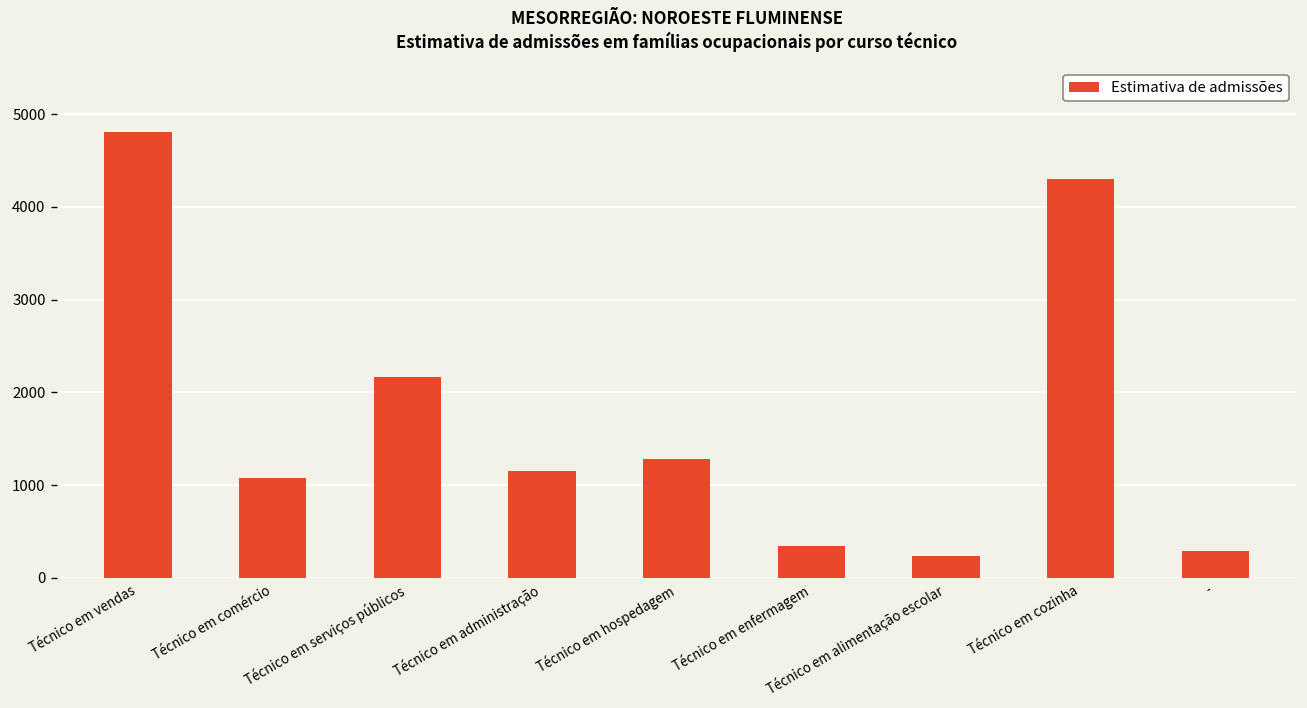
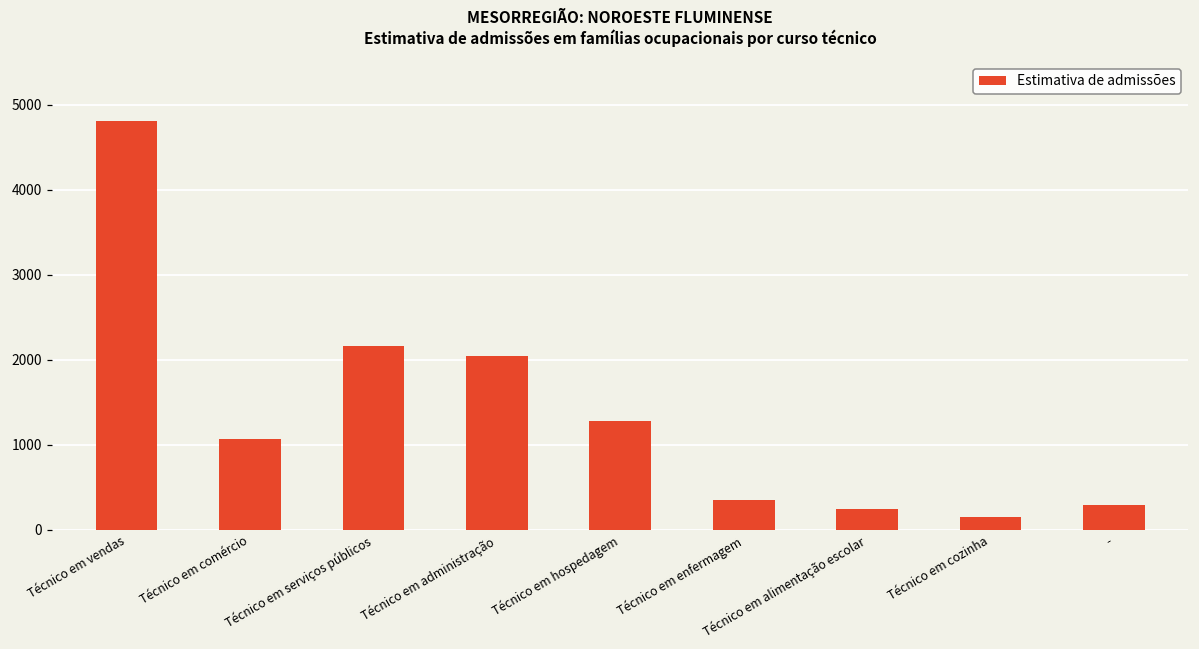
Técnico em administração: 1200 -> 2000
Técnico em cozinha: 4300 -> 100
